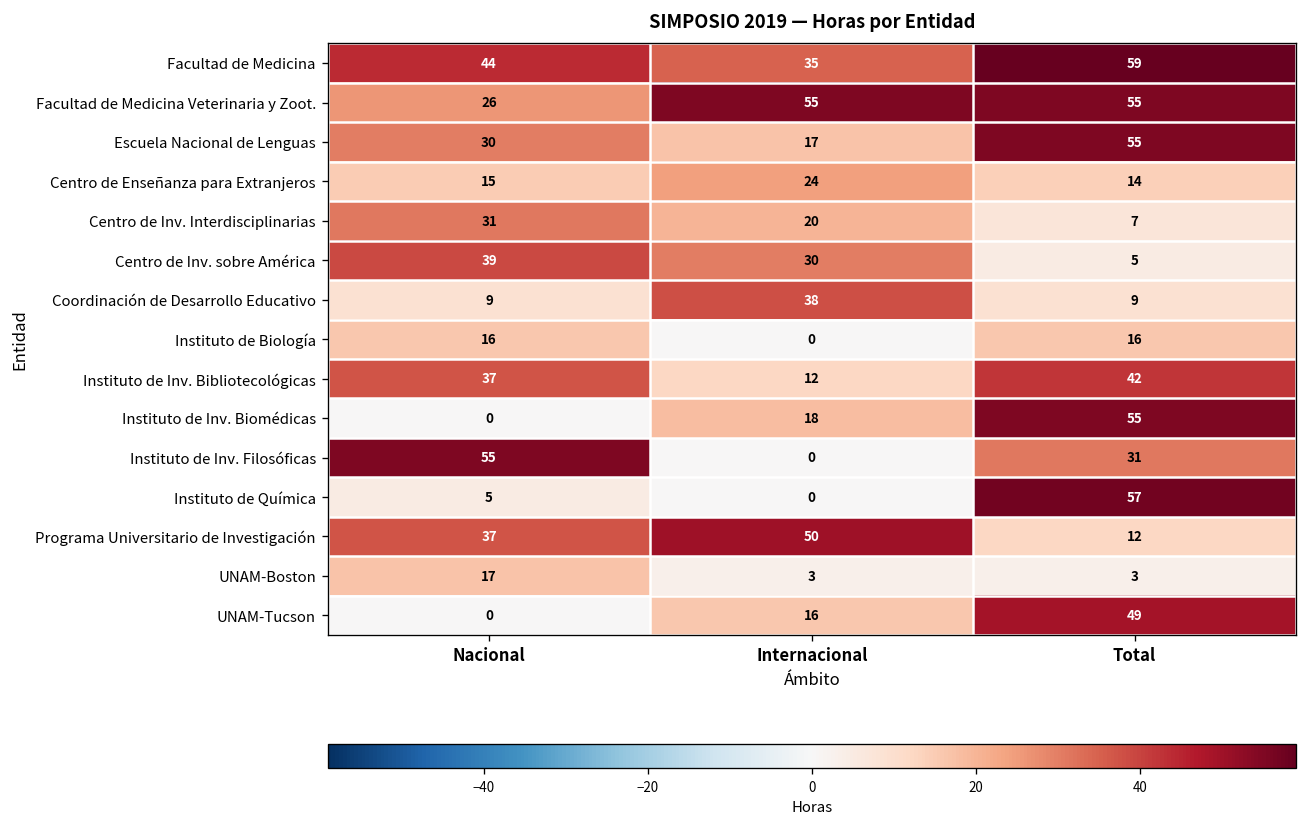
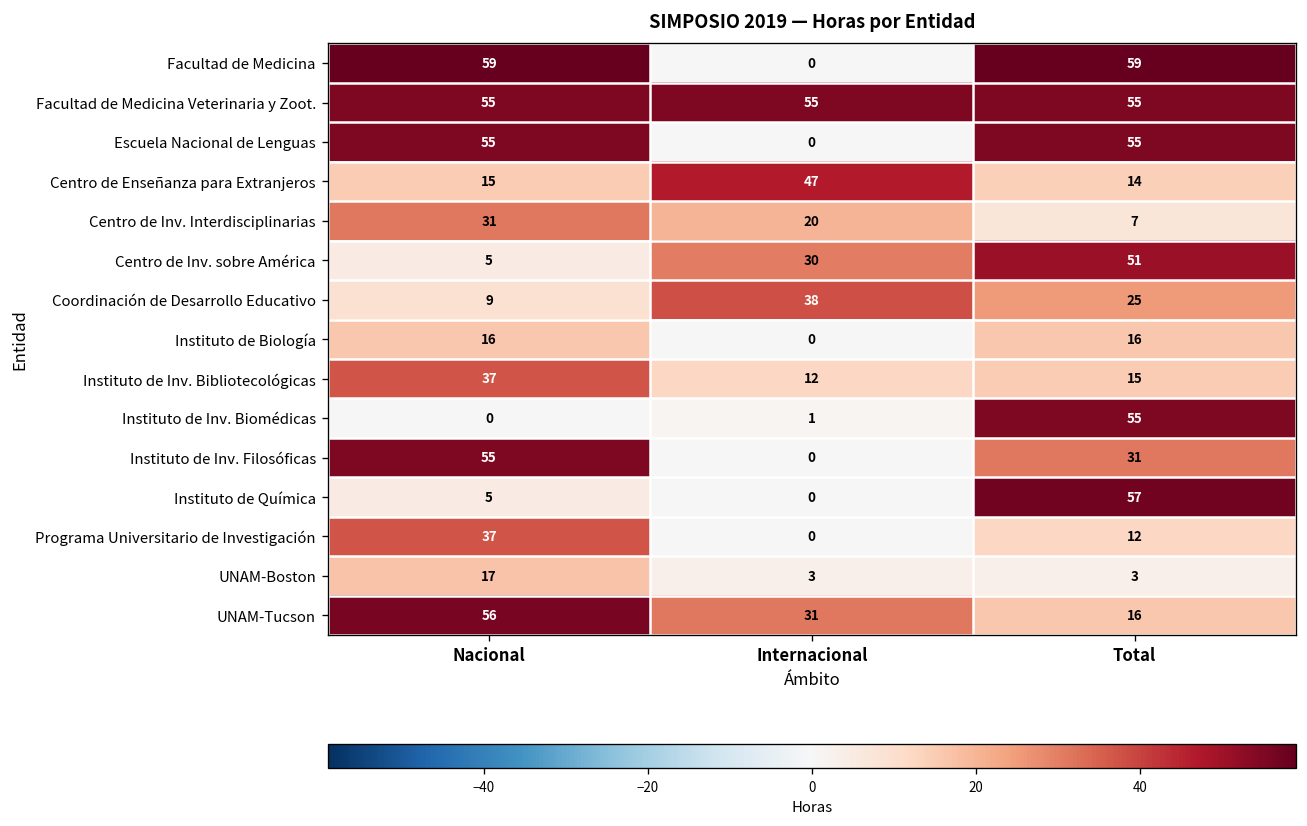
Facultad de Medicina, Nacional: 44 -> 59
Facultad de Medicina, Internacional: 35 -> 0
Facultad de Medicina Veterinaria y Zoot., Nacional: 26 -> 55
Escuela Nacional de Lenguas, Nacional: 30 -> 55
Escuela Nacional de Lenguas, Internacional: 17 -> 0
Centro de Enseñanza para Extranjeros, Internacional: 24 -> 47
Centro de Inv. sobre América, Nacional: 39 -> 5
Centro de Inv. sobre América, Total: 5 -> 51
Coordinación de Desarrollo Educativo, Total: 9 -> 25
Instituto de Inv. Bibliotecológicas, Total: 42 -> 15
Instituto de Inv. Biomédicas, Internacional: 18 -> 1
Programa Universitario de Investigación, Internacional: 50 -> 0
UNAM-Tucson, Nacional: 0 -> 56
UNAM-Tucson, Internacional: 16 -> 31
UNAM-Tucson, Total: 49 -> 16
